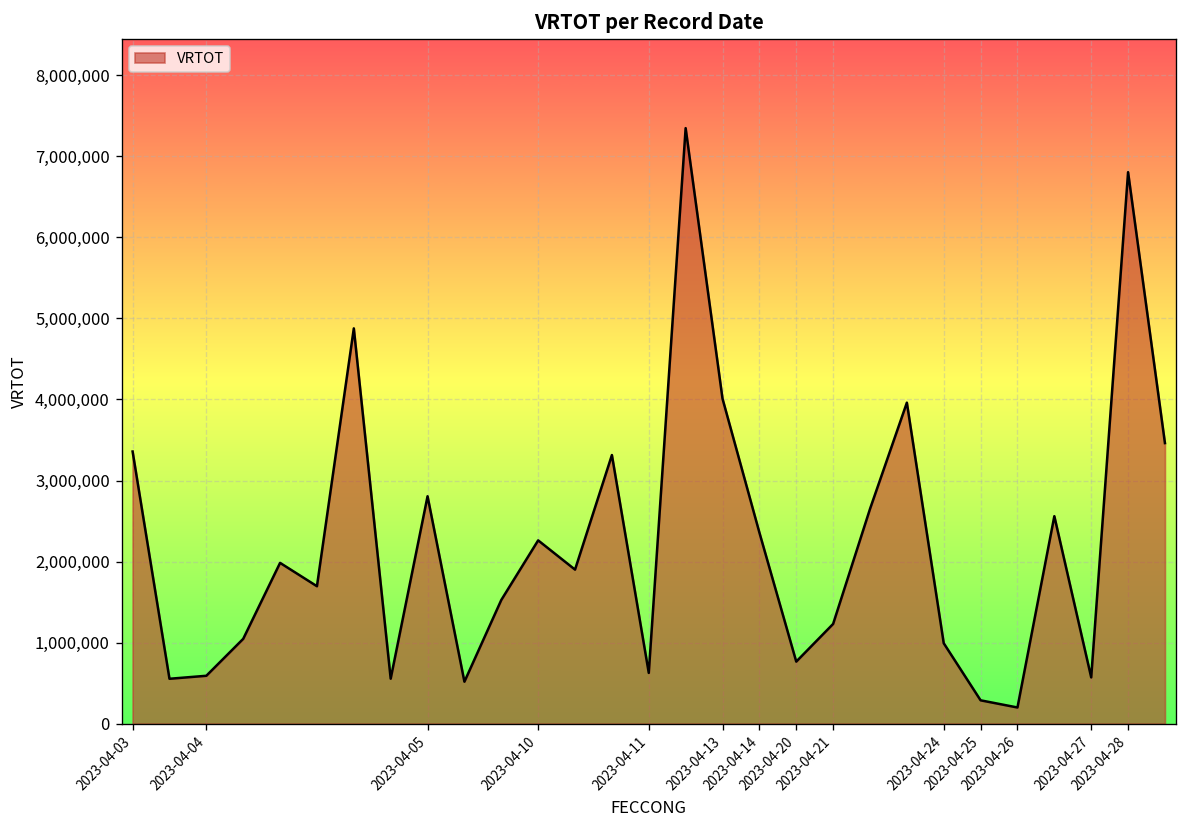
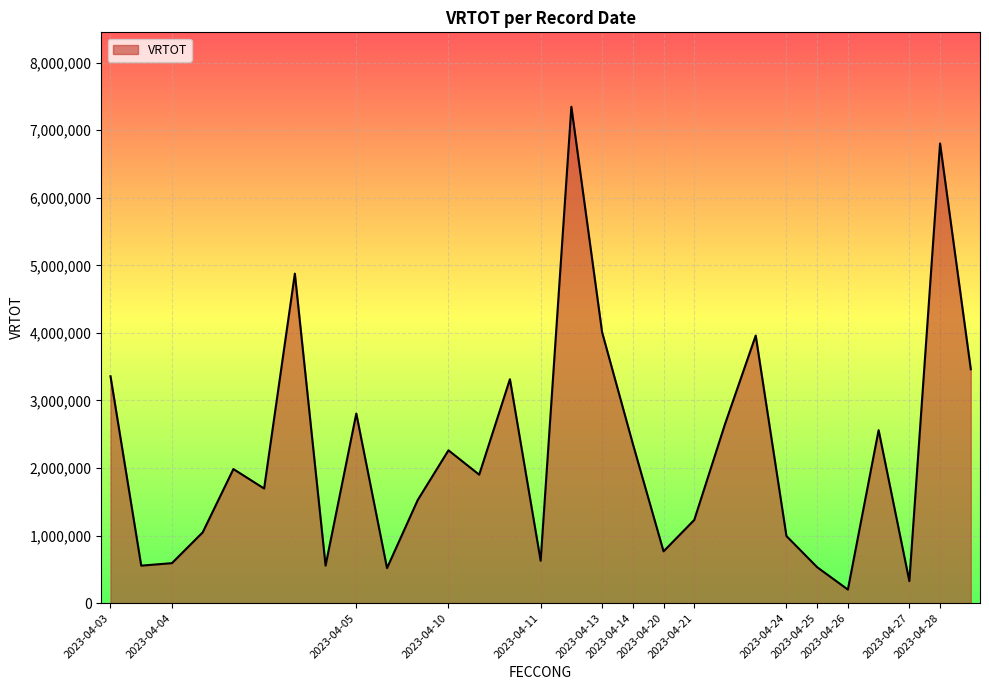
2023-04-25: 300,000 -> 500,000
2023-04-27: 600,000 -> 300,000
